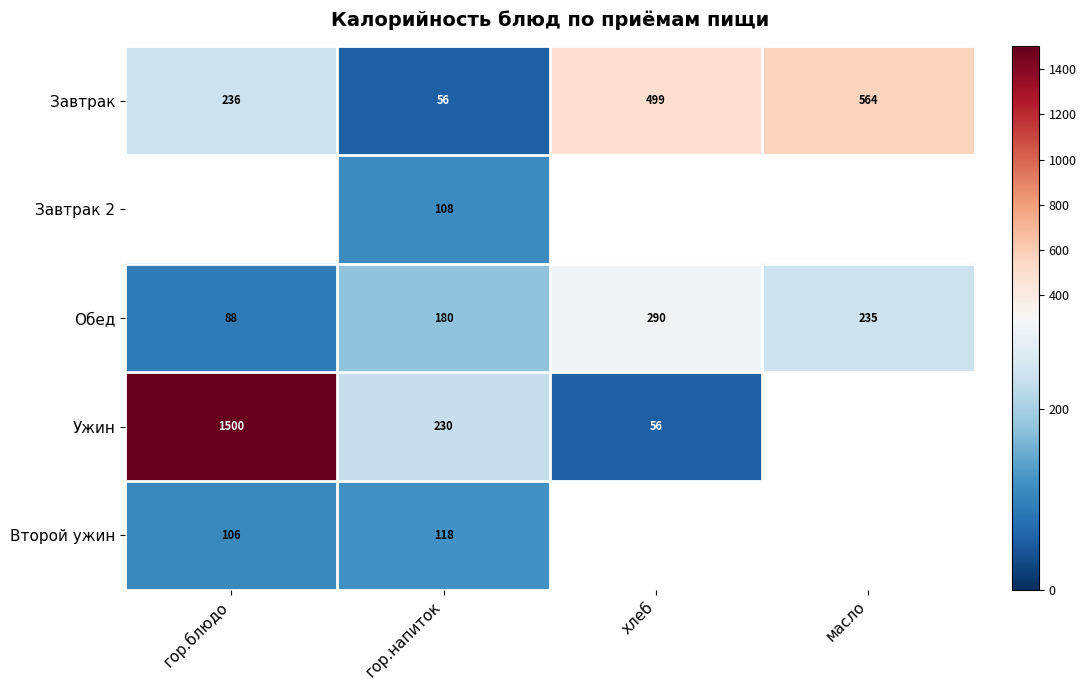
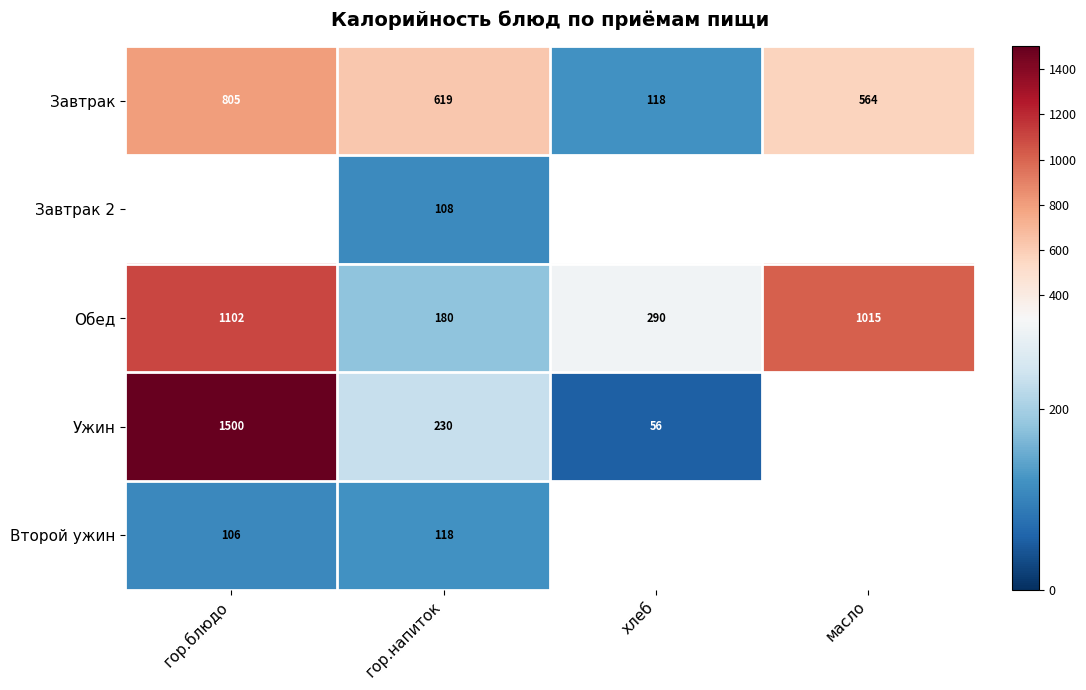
Завтрак, гор.блюдо: 236 -> 805
Завтрак, гор.напиток: 56 -> 619
Завтрак, хлеб: 499 -> 118
Обед, гор.блюдо: 88 -> 1102
Обед, масло: 235 -> 1015
